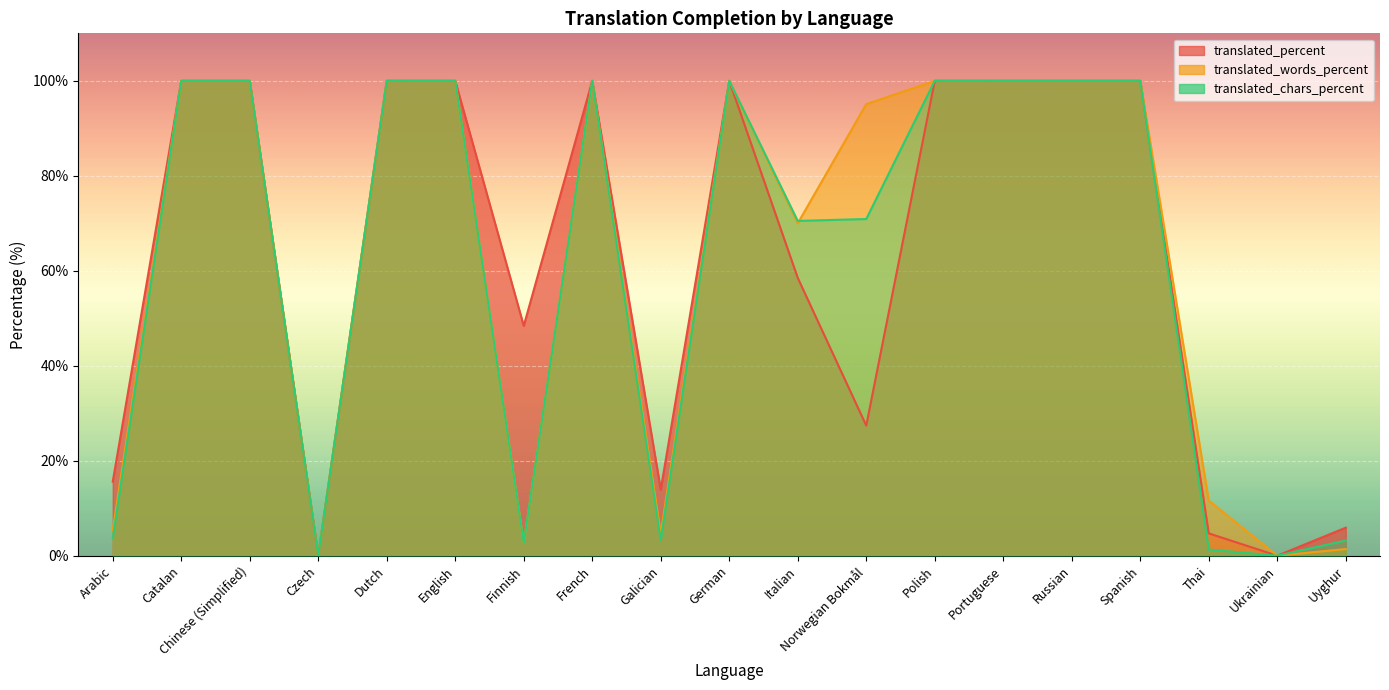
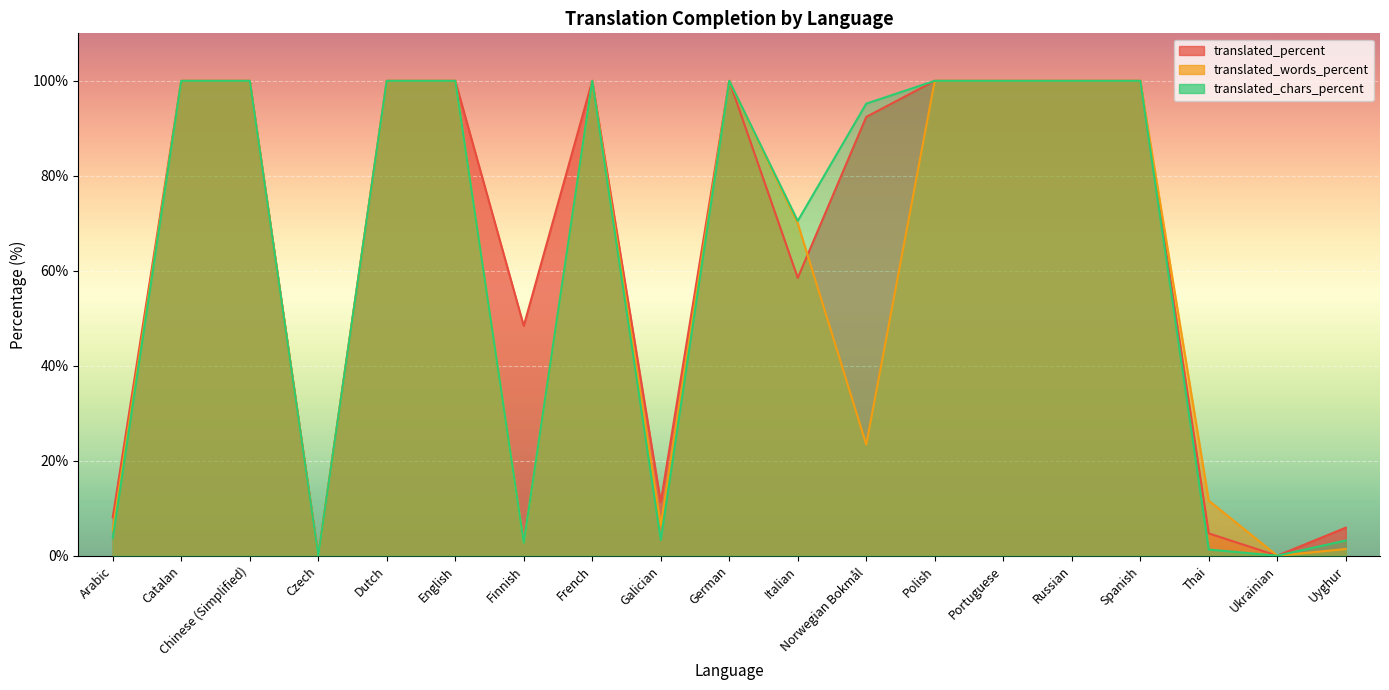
translated_percent, Arabic: 16% -> 8%
translated_percent, Galician: 14% -> 11%
translated_words_percent, Galician: 5% -> 6%
translated_percent, Norwegian Bokmål: 27% -> 92%
translated_words_percent, Norwegian Bokmål: 95% -> 23%
translated_chars_percent, Norwegian Bokmål: 71% -> 95%
